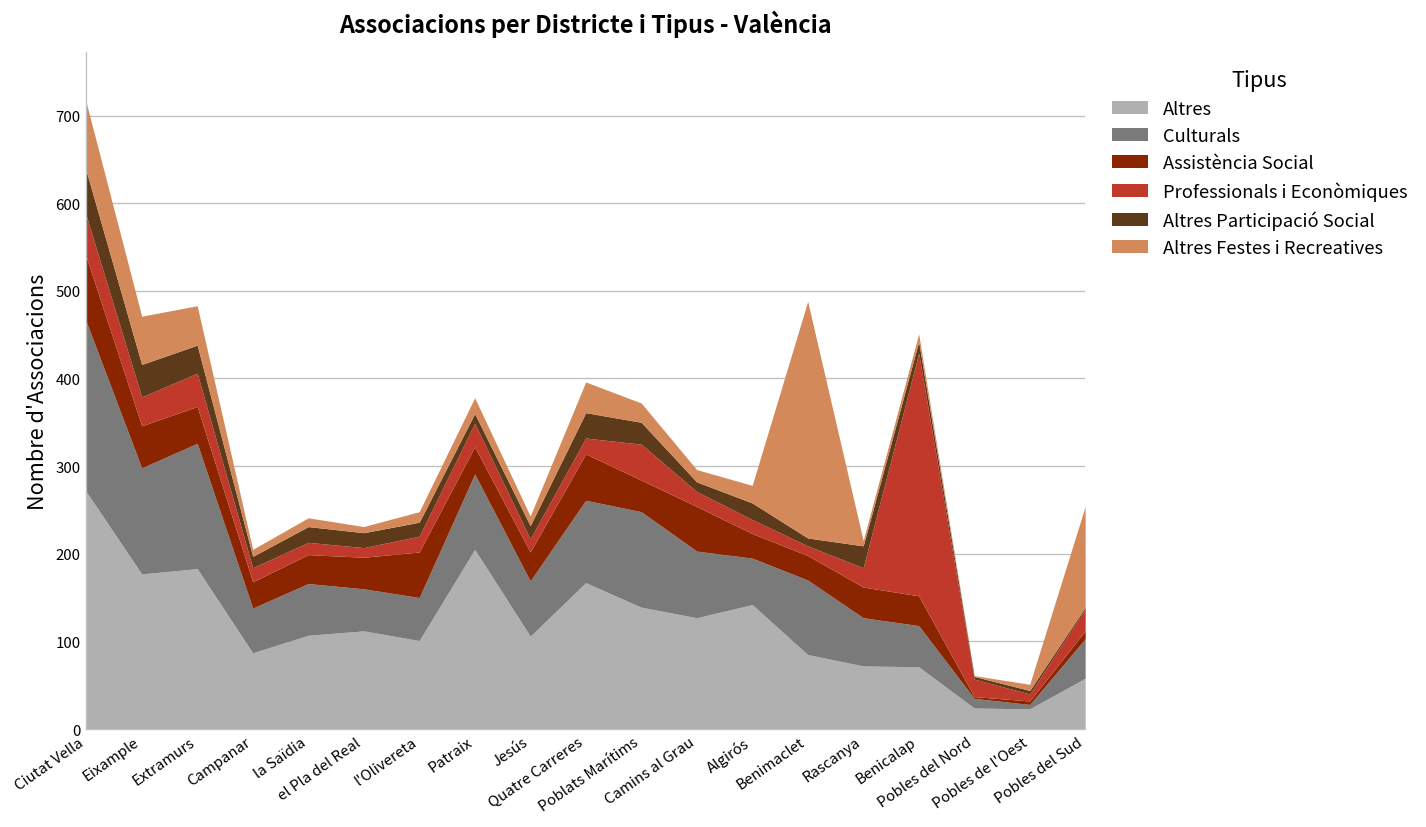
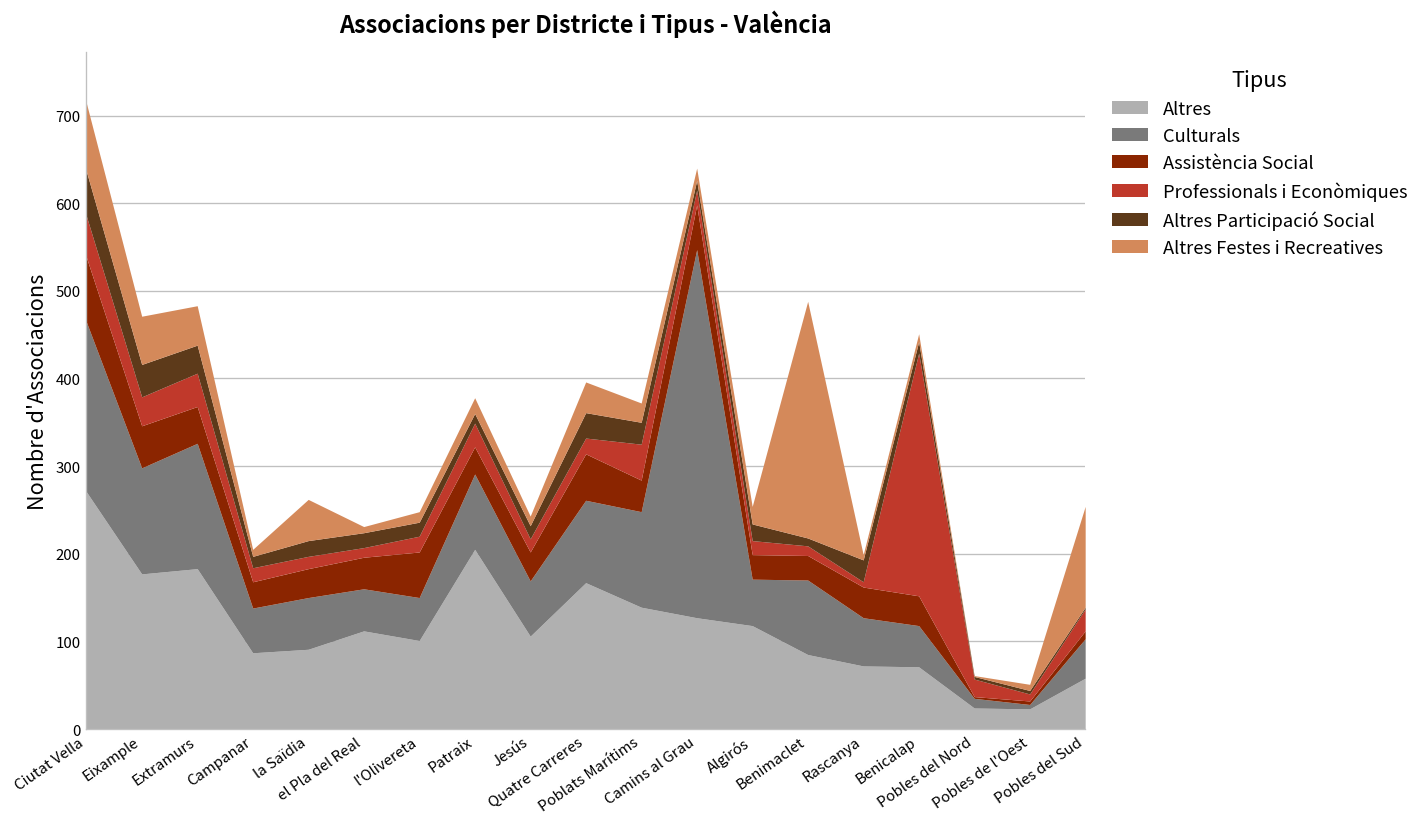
Altres, la Saïdia: 110 -> 90
Altres Festes i Recreatives, la Saïdia: 10 -> 50
Culturals, Camins al Grau: 80 -> 420
Altres, Algirós: 140 -> 120
Professionals i Econòmiques, Rascanya: 20 -> 10
